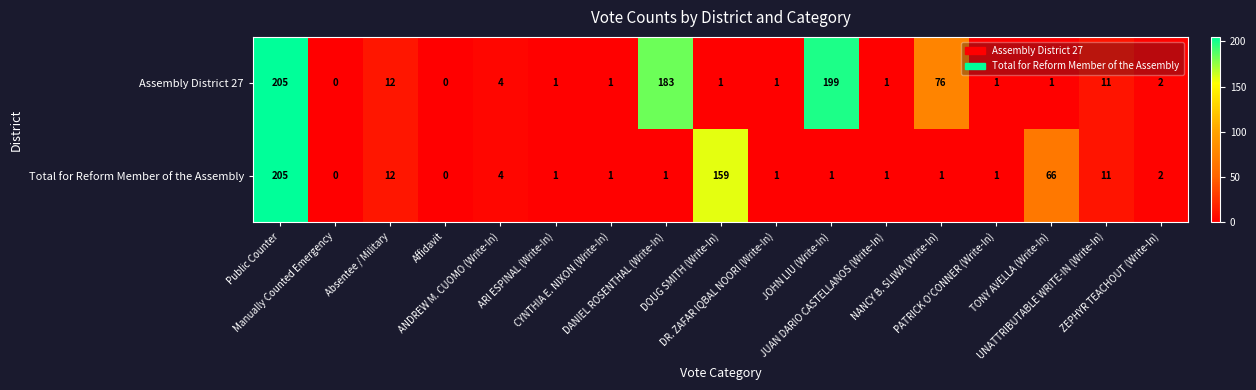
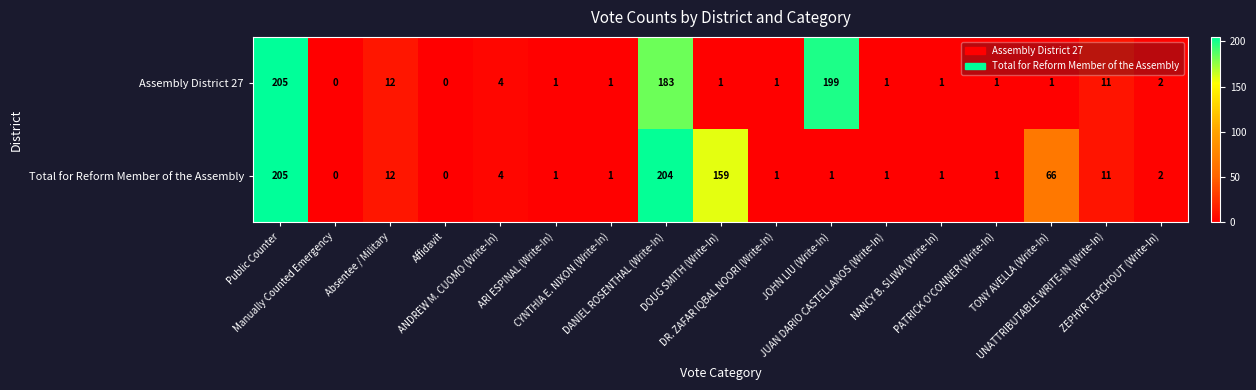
Assembly District 27, NANCY B. SLIWA (Write-In): 76 -> 1
Total for Reform Member of the Assembly, DANIEL ROSENTHAL (Write-In): 1 -> 204
